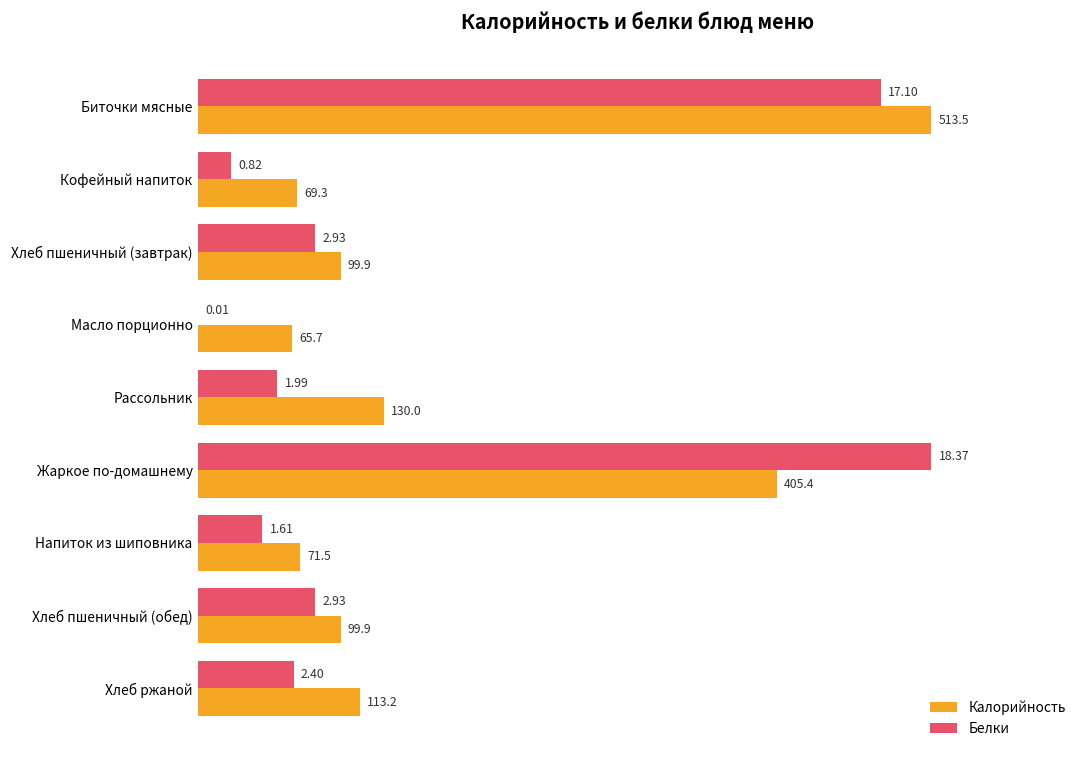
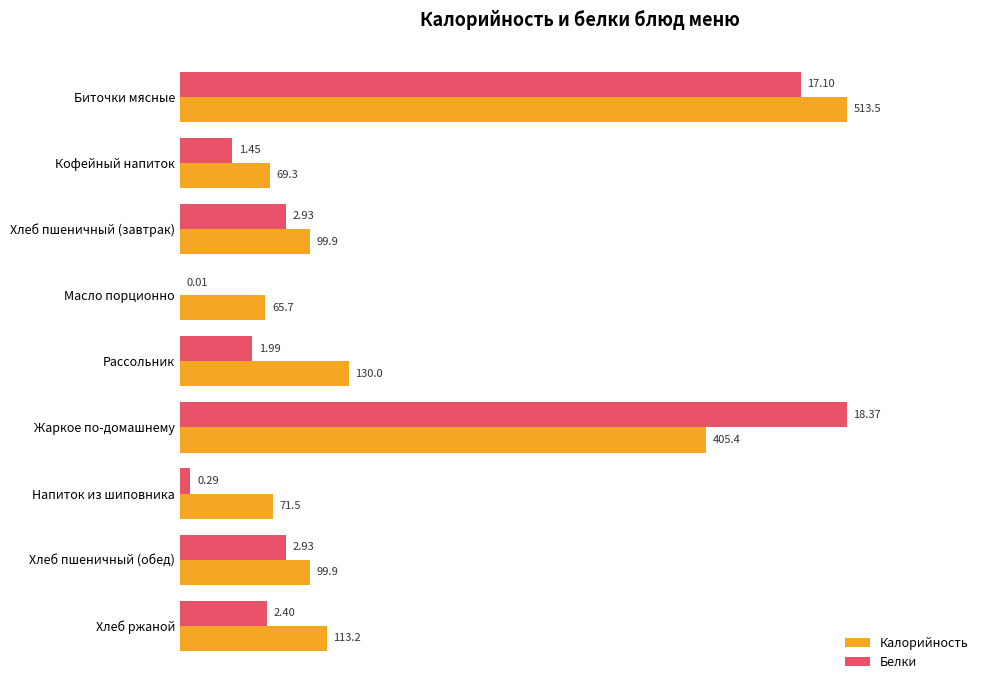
Белки, Кофейный напиток: 0.82 -> 1.45
Белки, Напиток из шиповника: 1.61 -> 0.29
